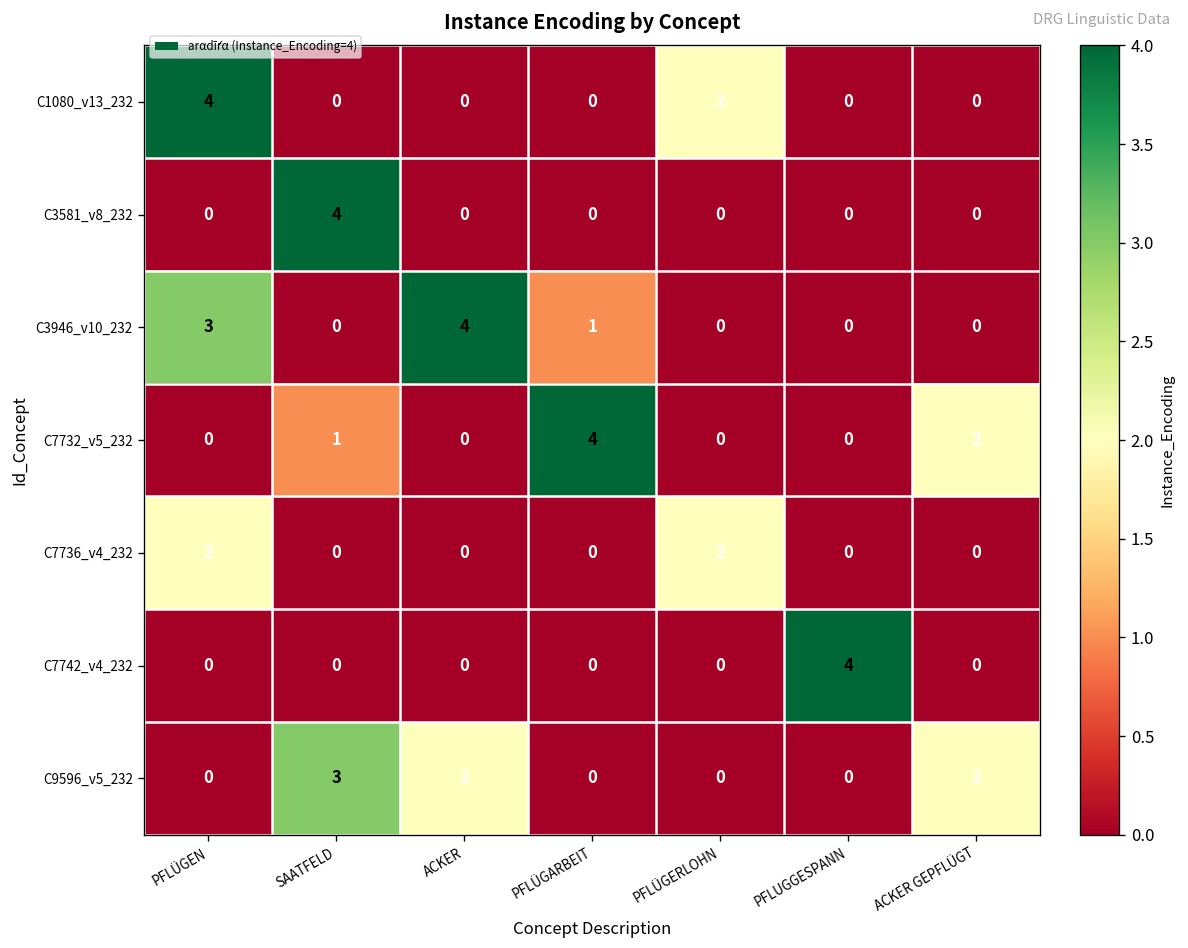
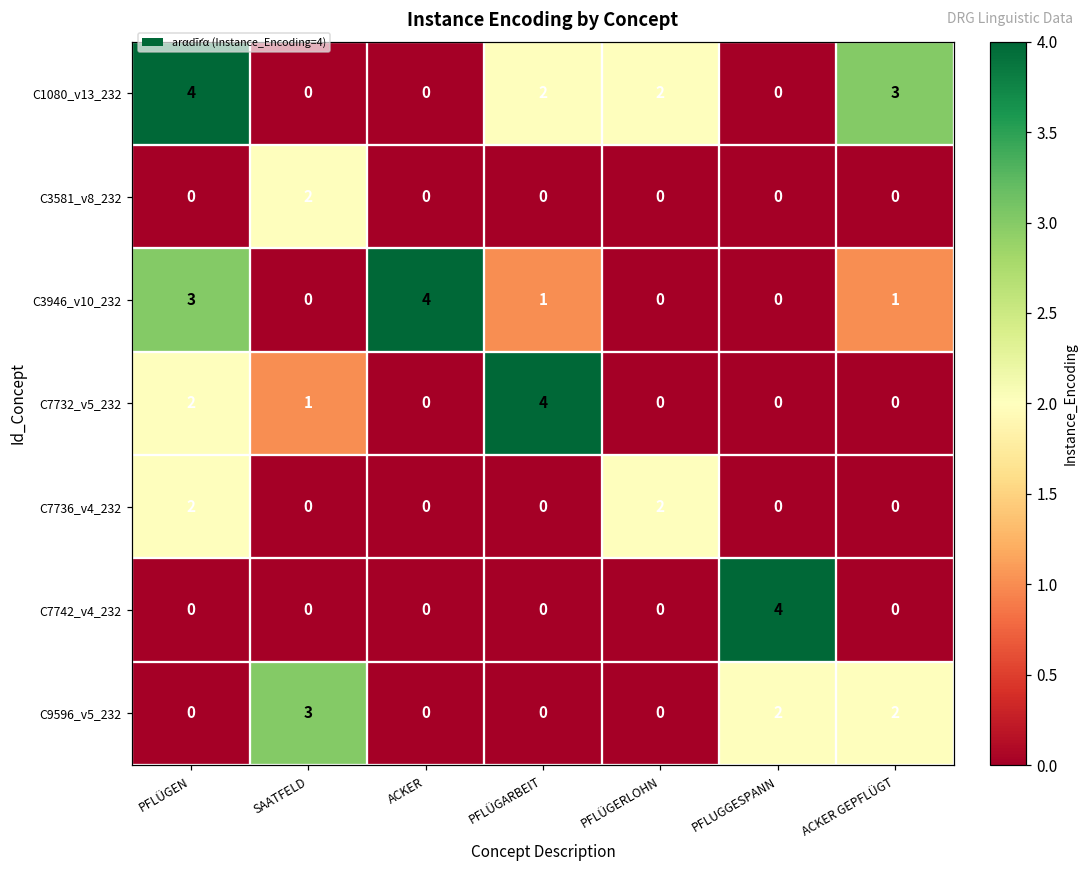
C1080_v13_232, PFLÜGARBEIT: 0 -> 2
C1080_v13_232, ACKER GEPFLÜGT: 0 -> 3
C3581_v8_232, SAATFELD: 4 -> 2
C3946_v10_232, ACKER GEPFLÜGT: 0 -> 1
C7732_v5_232, PFLÜGEN: 0 -> 2
C7732_v5_232, ACKER GEPFLÜGT: 2 -> 0
C9596_v5_232, ACKER: 2 -> 0
C9596_v5_232, PFLUGGESPANN: 0 -> 2
